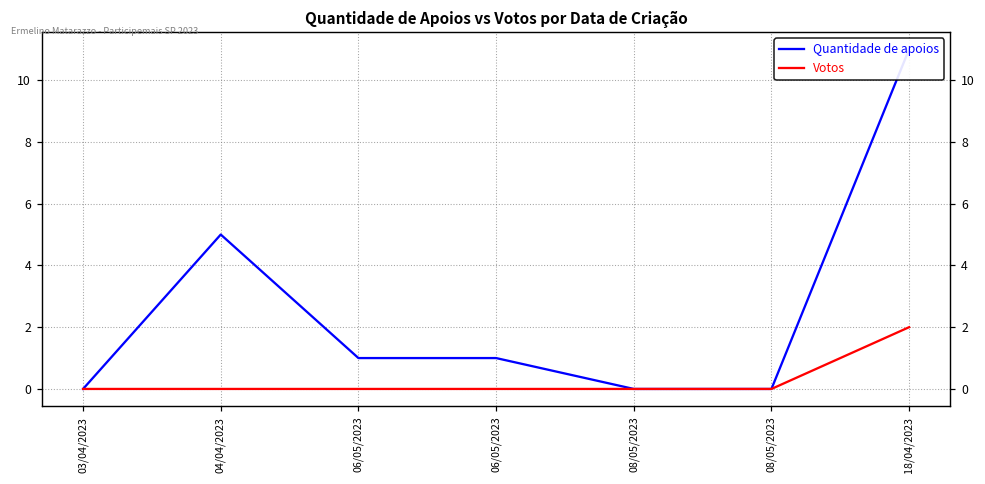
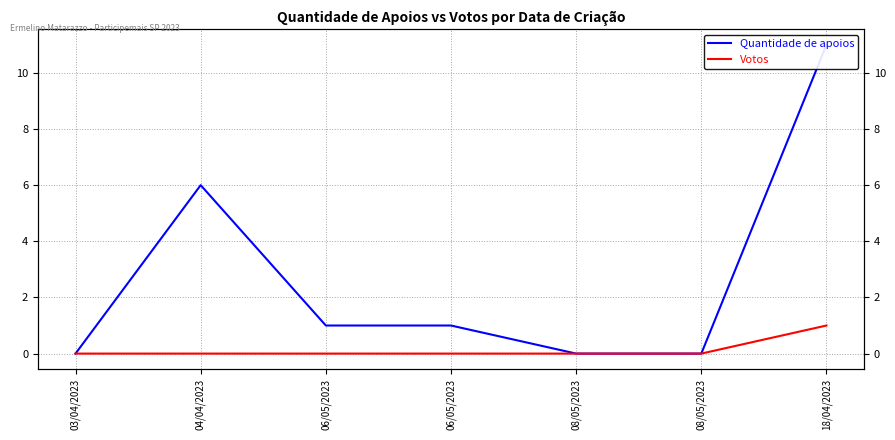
Quantidade de apoios, 04/04/2023: 5 -> 6
Votos, 18/04/2023: 2 -> 1
